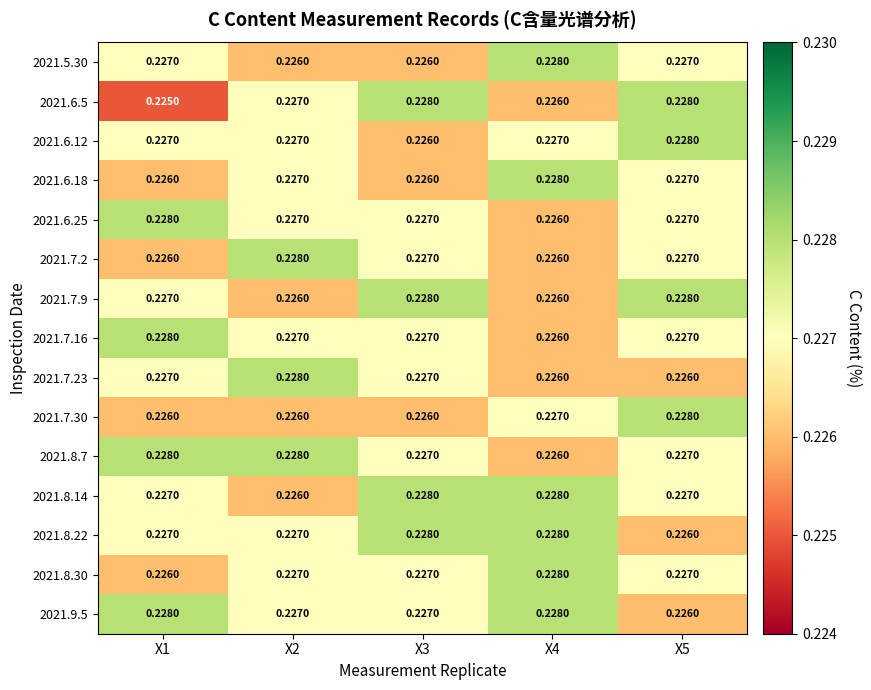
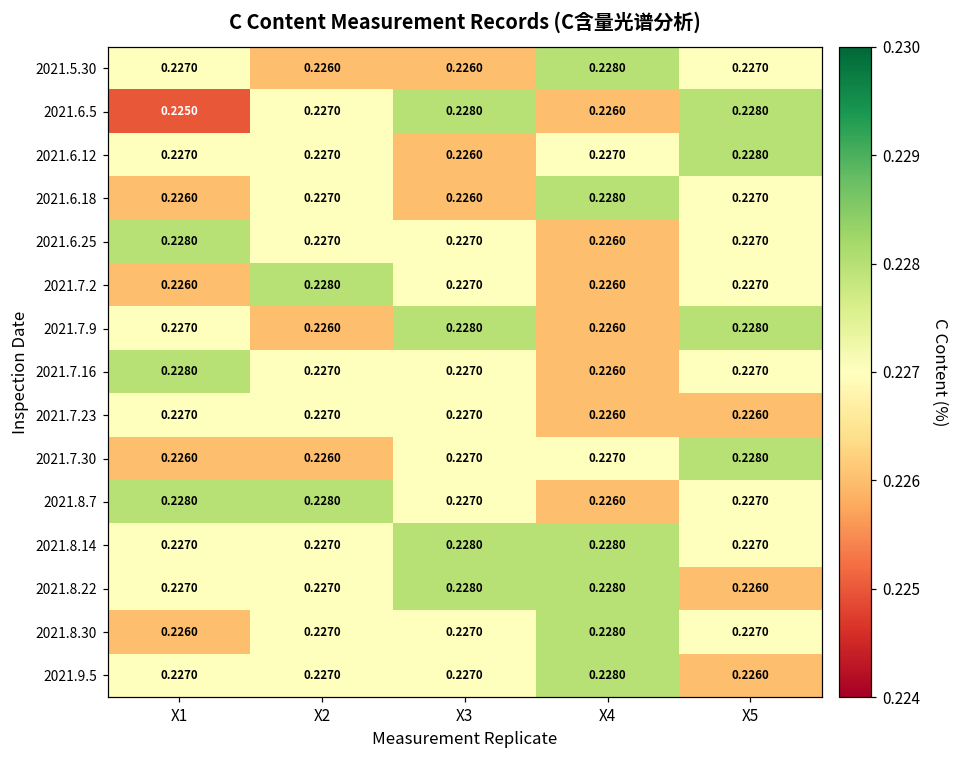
2021.7.23, X2: 0.2280 -> 0.2270
2021.7.30, X3: 0.2260 -> 0.2270
2021.8.14, X2: 0.2260 -> 0.2270
2021.9.5, X1: 0.2280 -> 0.2270
